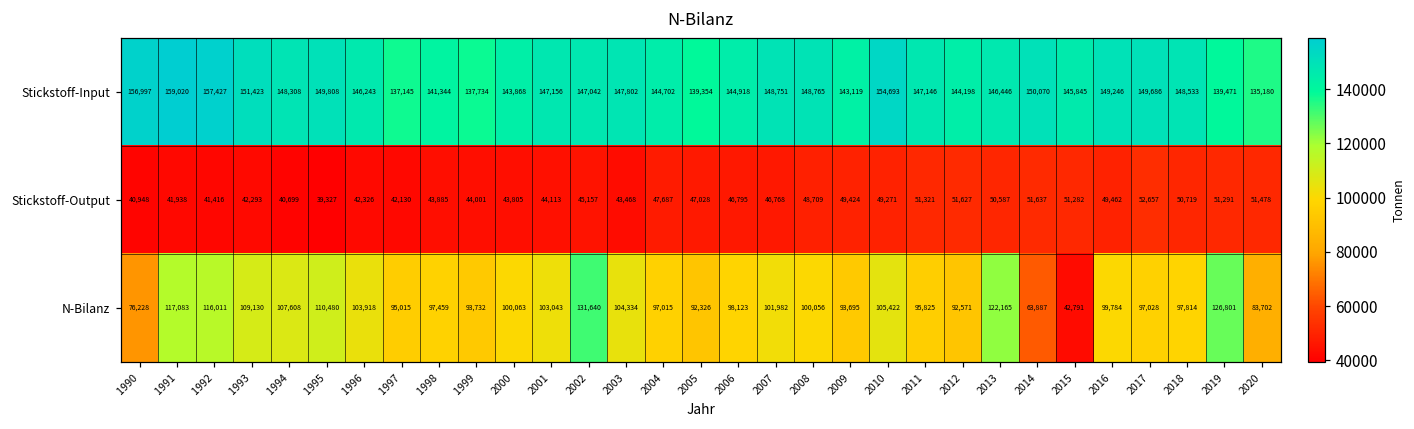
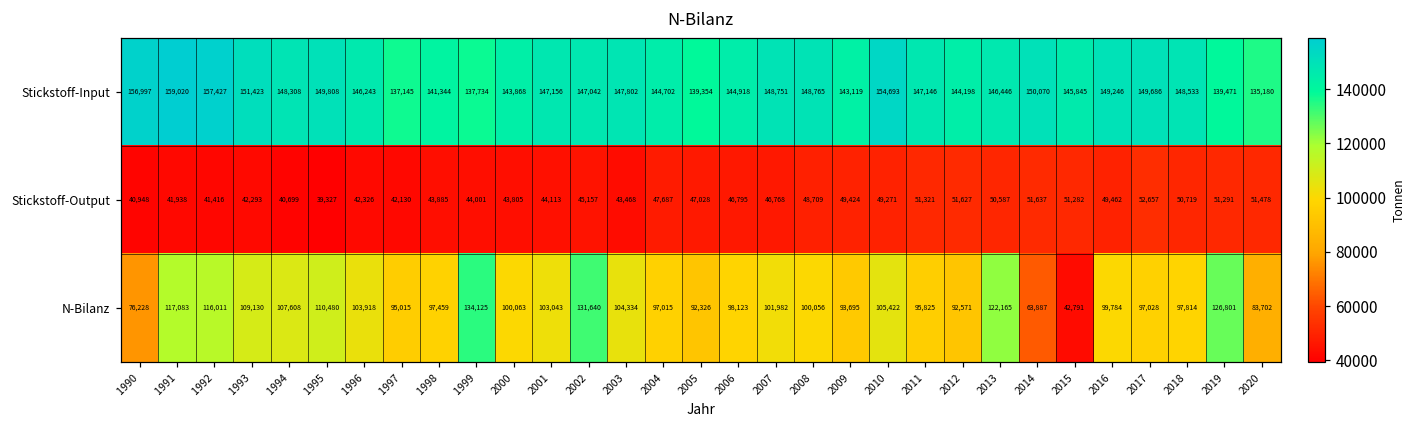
N-Bilanz, 1999: 93,732 -> 134,125
